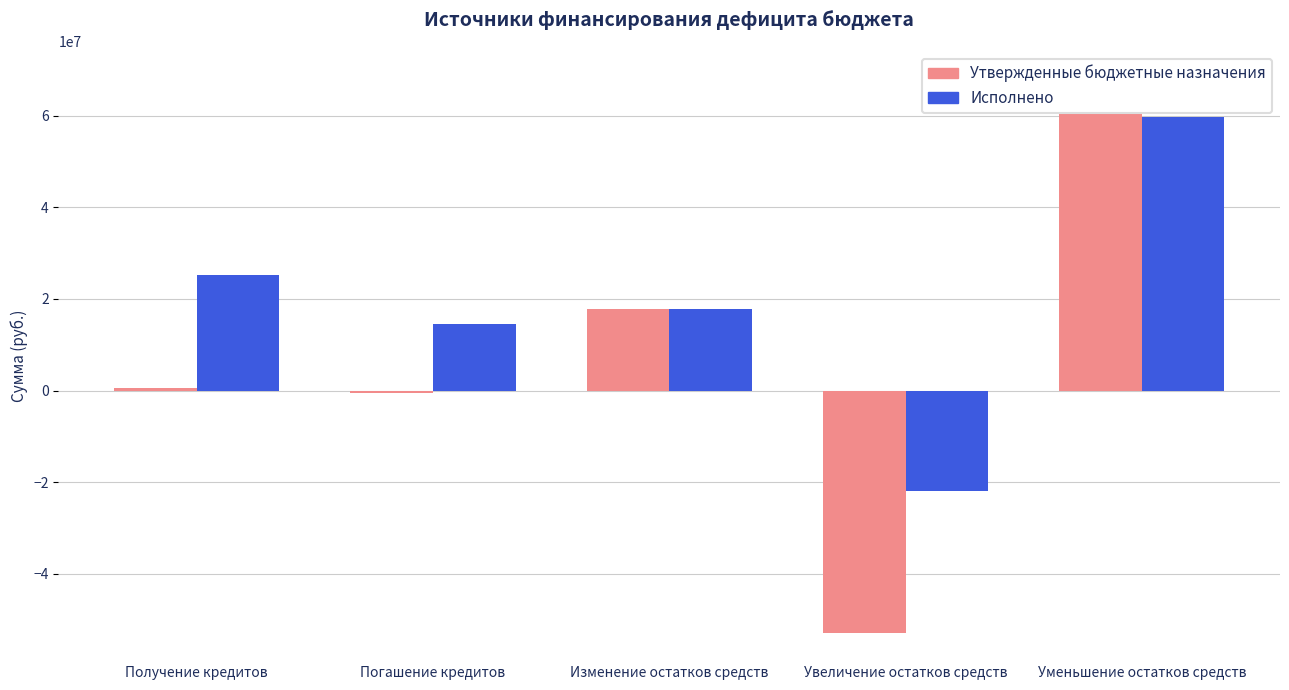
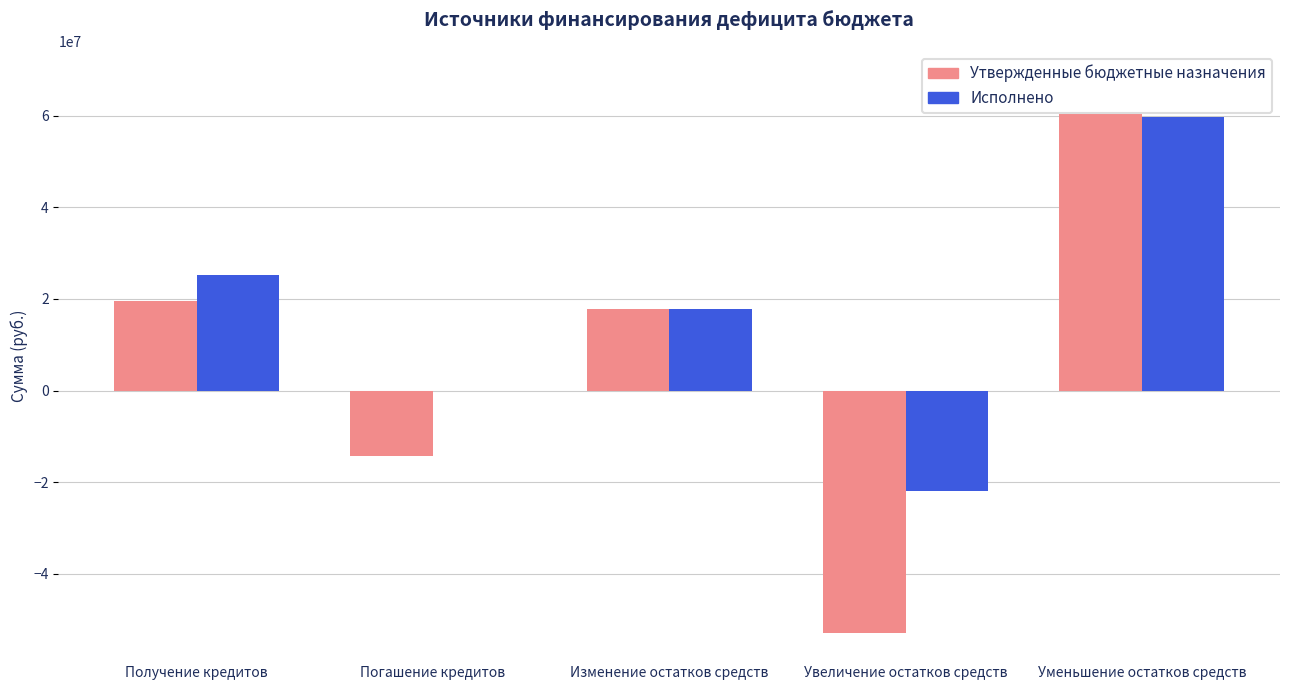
Утвержденные бюджетные назначения, Получение кредитов: 1000000 -> 20000000
Утвержденные бюджетные назначения, Погашение кредитов: -1000000 -> -14000000
Исполнено, Погашение кредитов: 15000000 -> 0
